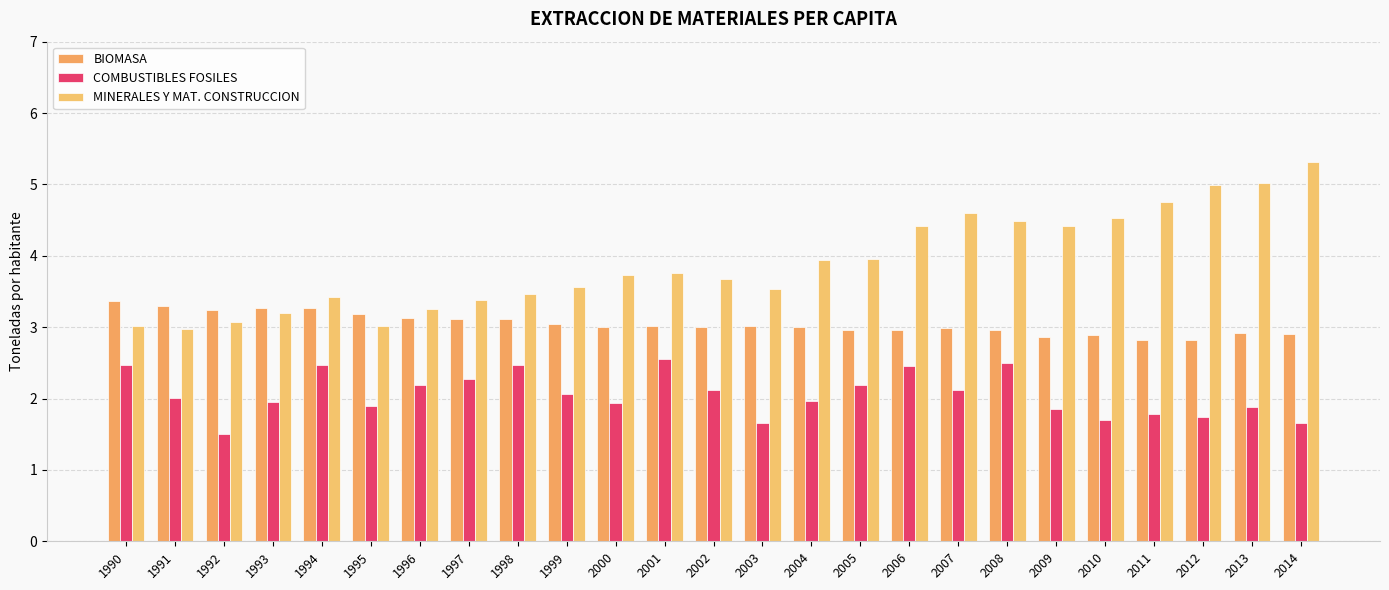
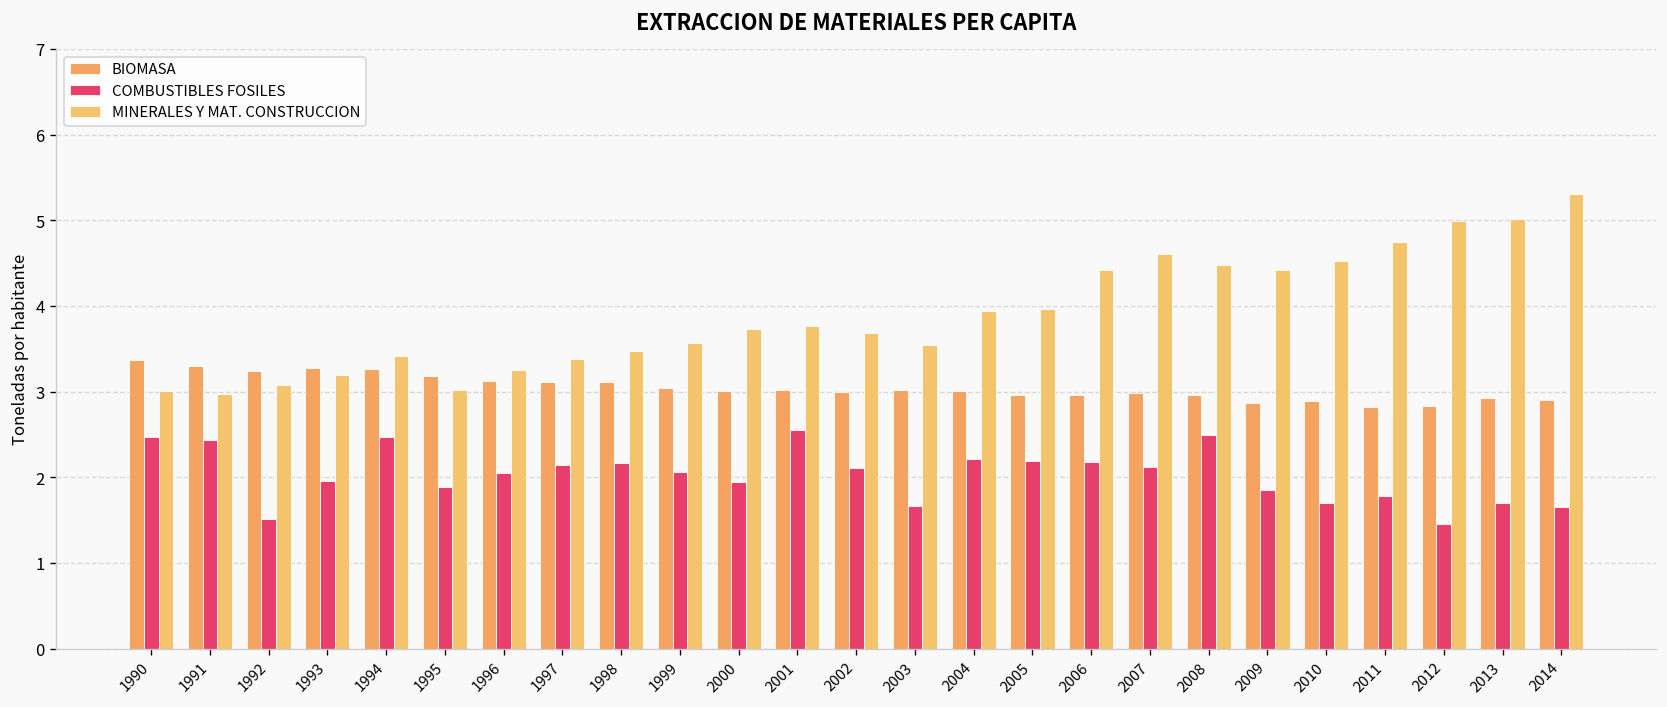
COMBUSTIBLES FOSILES, 1991: 2.0 -> 2.4
COMBUSTIBLES FOSILES, 1996: 2.2 -> 2.1
COMBUSTIBLES FOSILES, 1997: 2.3 -> 2.1
COMBUSTIBLES FOSILES, 1998: 2.5 -> 2.2
COMBUSTIBLES FOSILES, 2004: 2.0 -> 2.2
COMBUSTIBLES FOSILES, 2006: 2.4 -> 2.2
COMBUSTIBLES FOSILES, 2012: 1.7 -> 1.5
COMBUSTIBLES FOSILES, 2013: 1.9 -> 1.7
